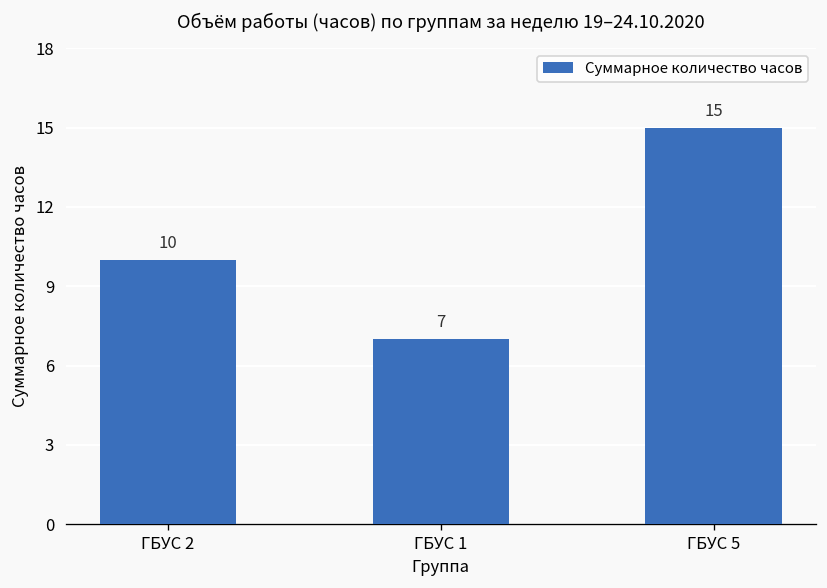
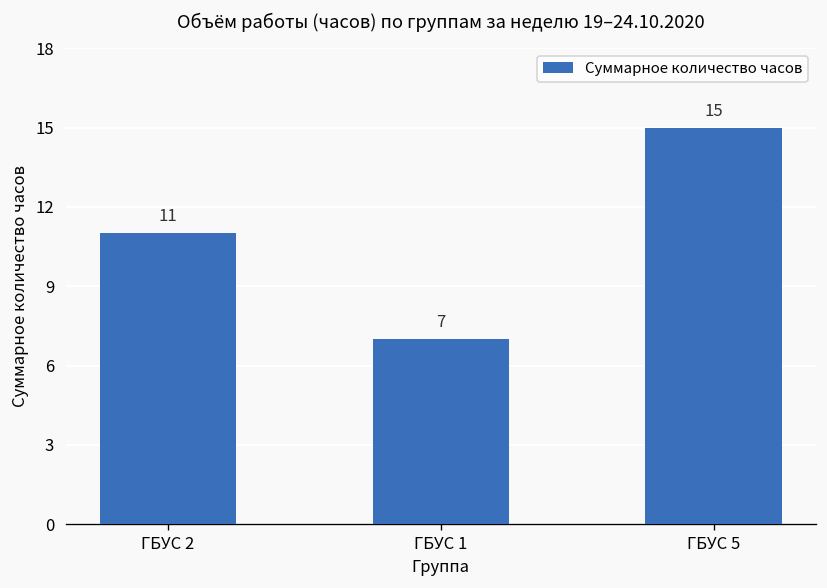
ГБУС 2: 10 -> 11
